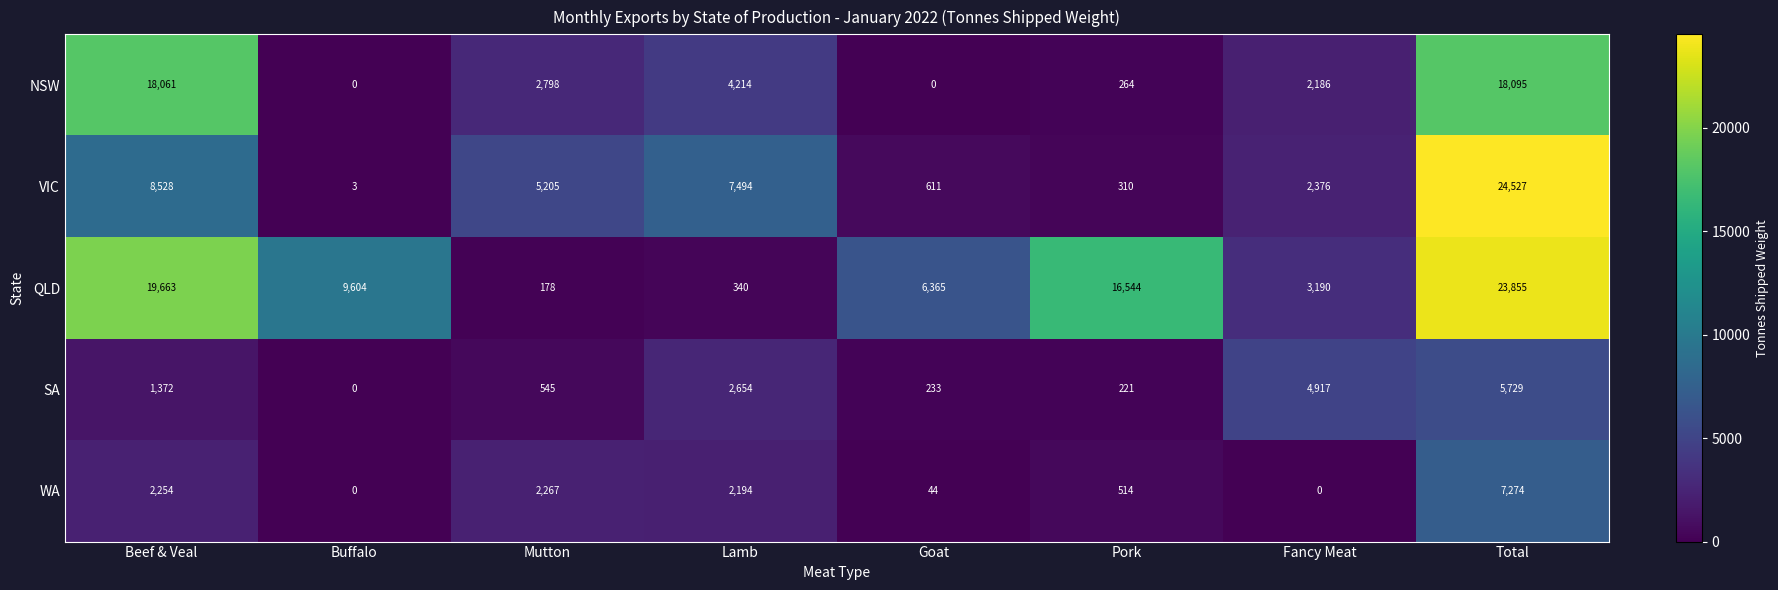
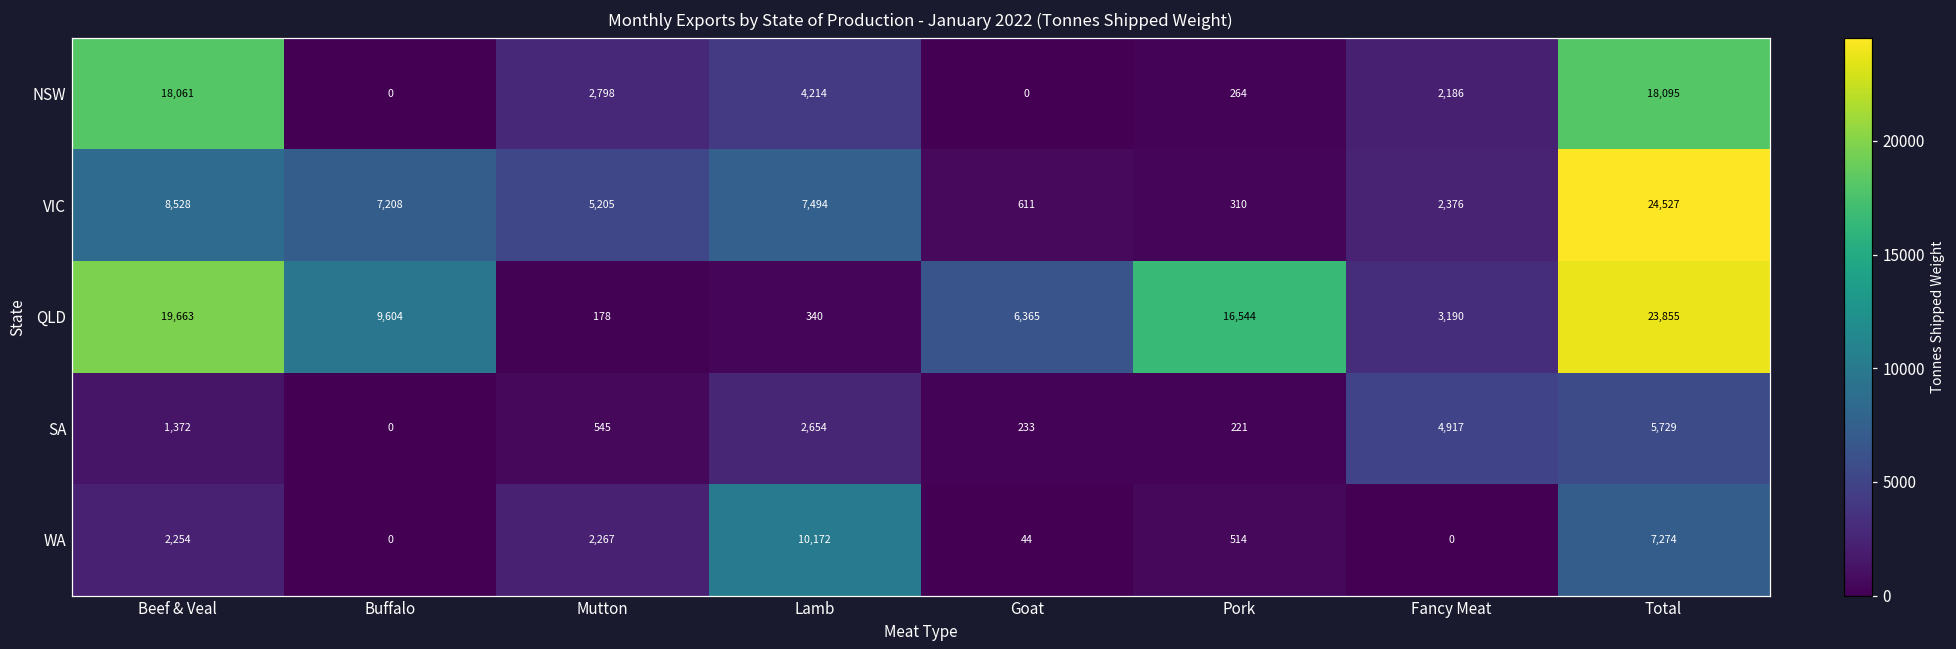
VIC, Buffalo: 3 -> 7,208
WA, Lamb: 2,194 -> 10,172
